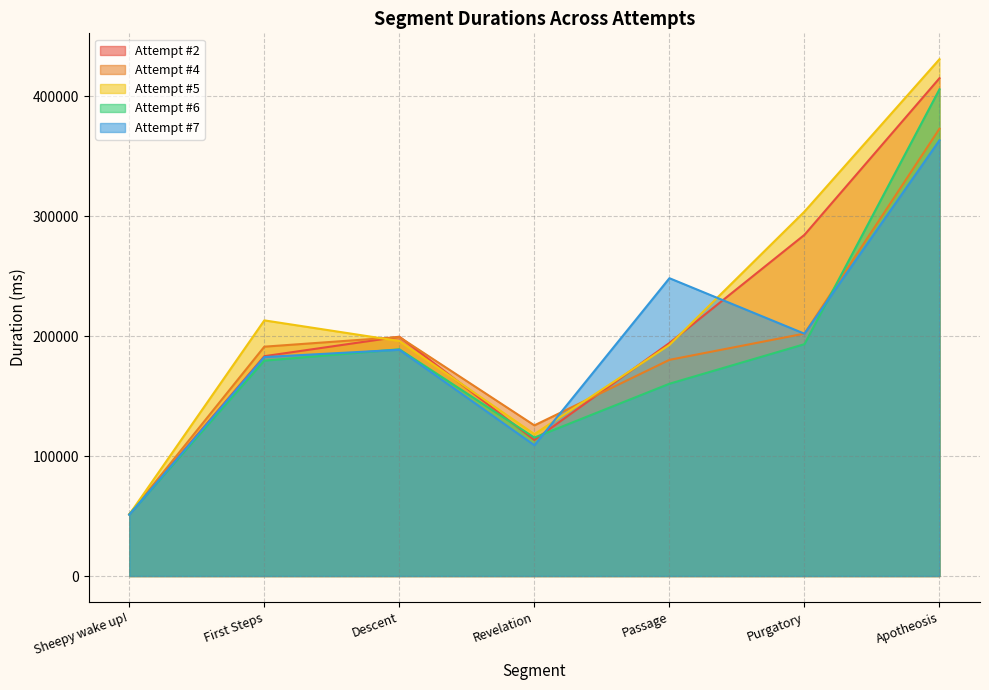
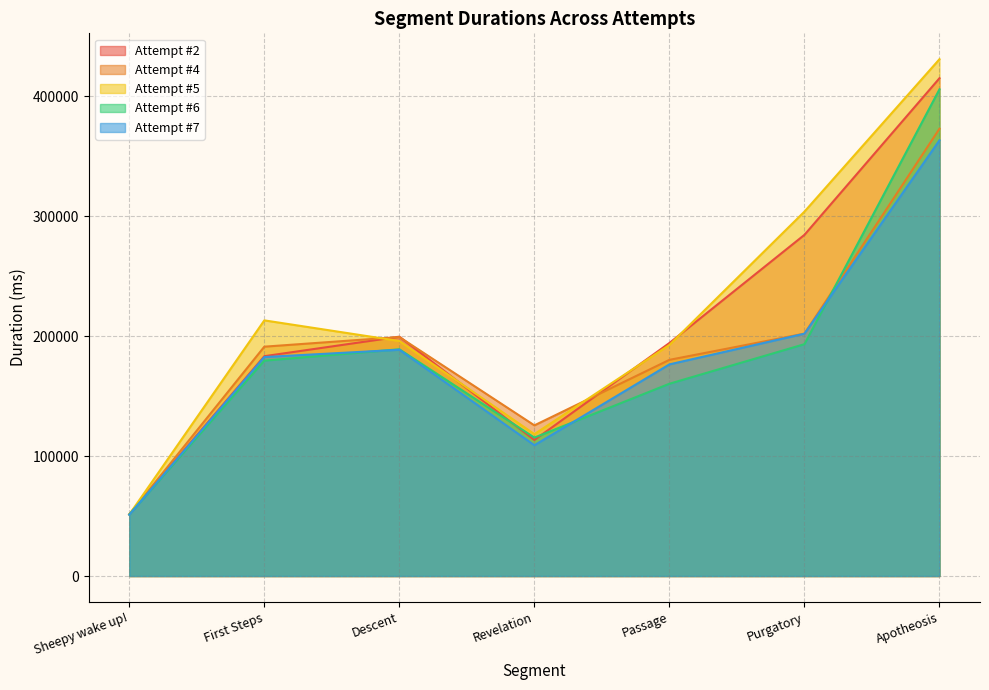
Attempt #7, Passage: 248000 -> 176000
